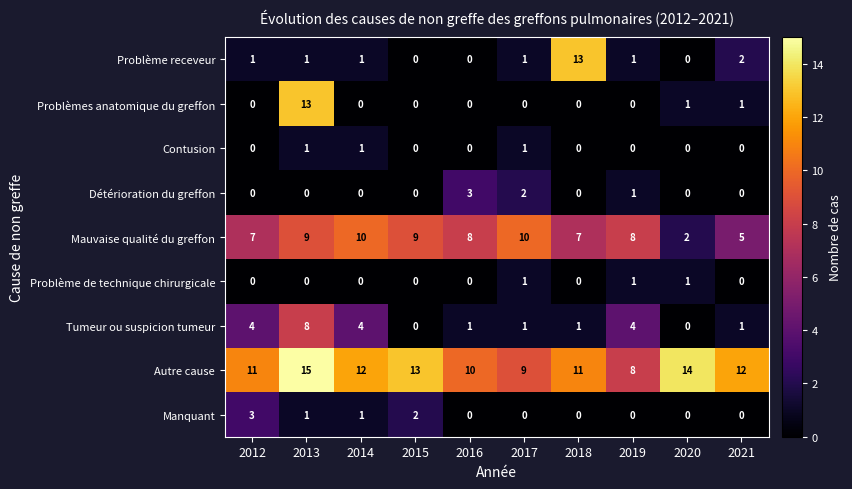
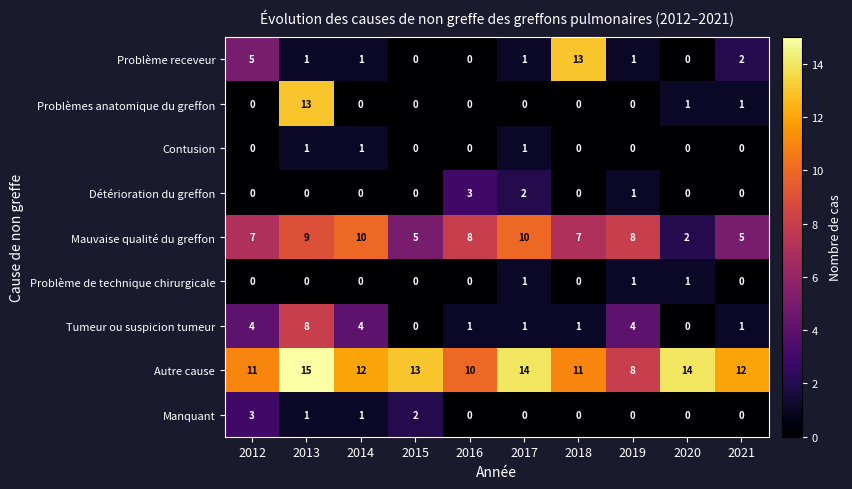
Problème receveur, 2012: 1 -> 5
Mauvaise qualité du greffon, 2015: 9 -> 5
Autre cause, 2017: 9 -> 14
